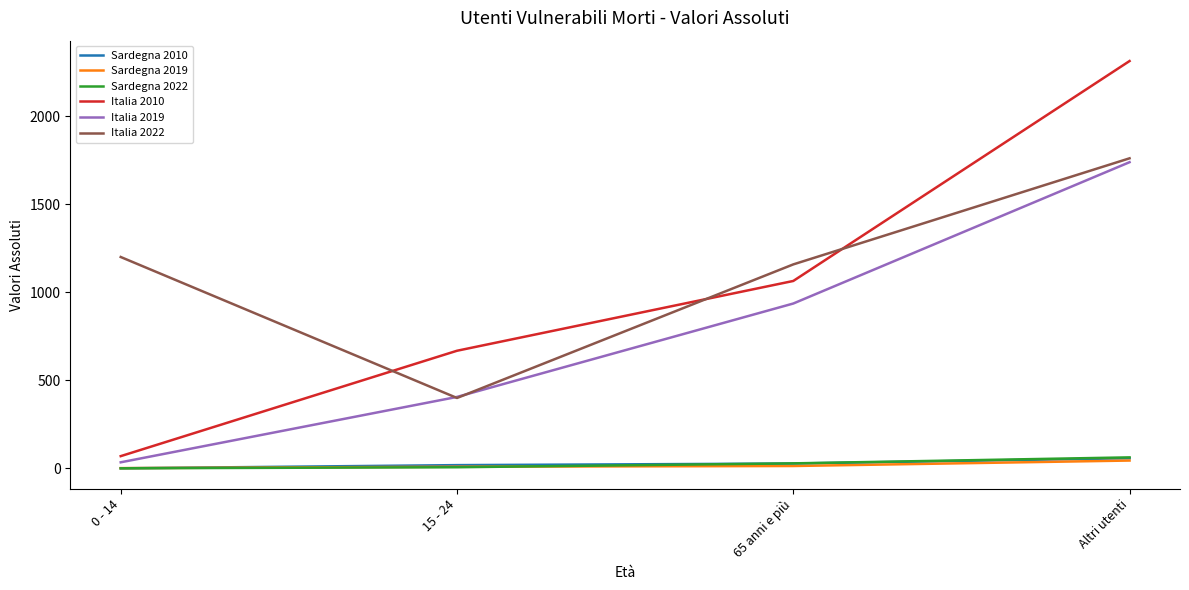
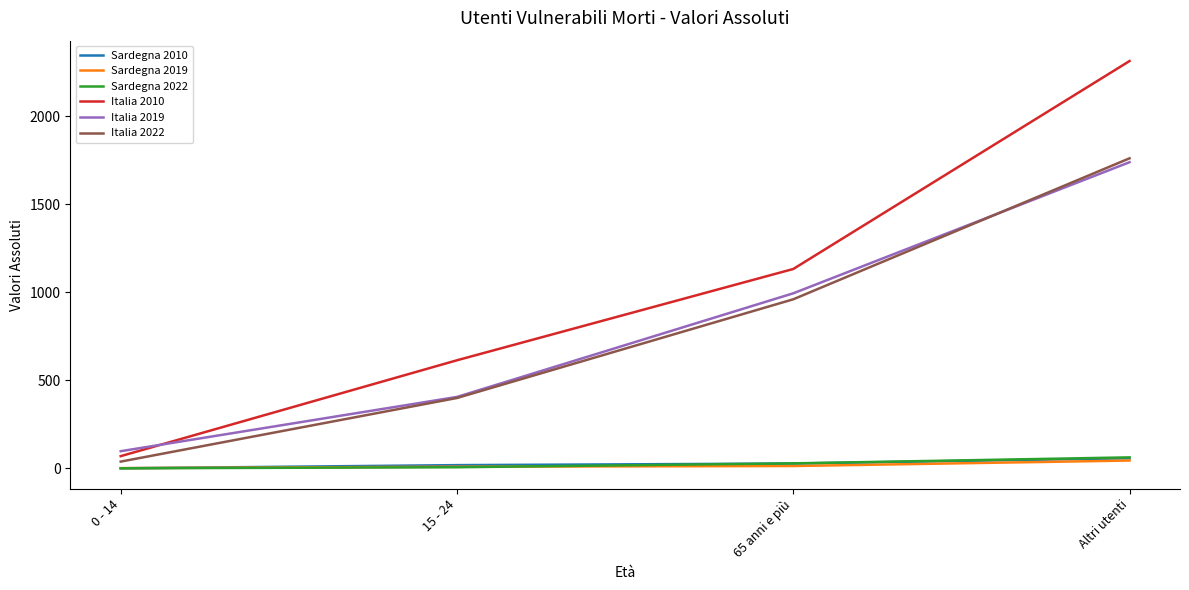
Italia 2019, 0 - 14: 40 -> 100
Italia 2022, 0 - 14: 1200 -> 40
Italia 2010, 15 - 24: 670 -> 610
Italia 2010, 65 anni e più: 1060 -> 1130
Italia 2019, 65 anni e più: 940 -> 990
Italia 2022, 65 anni e più: 1160 -> 960
